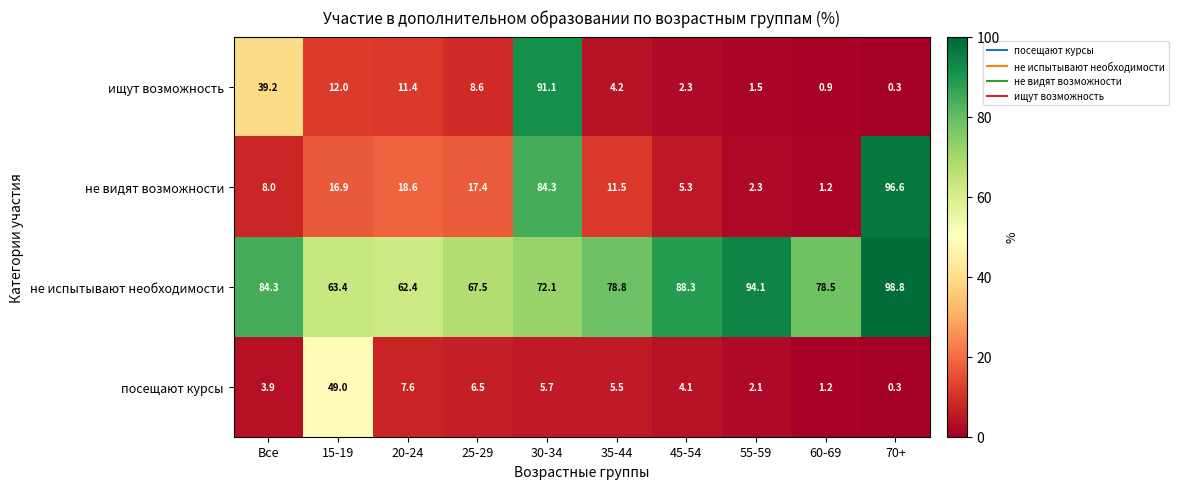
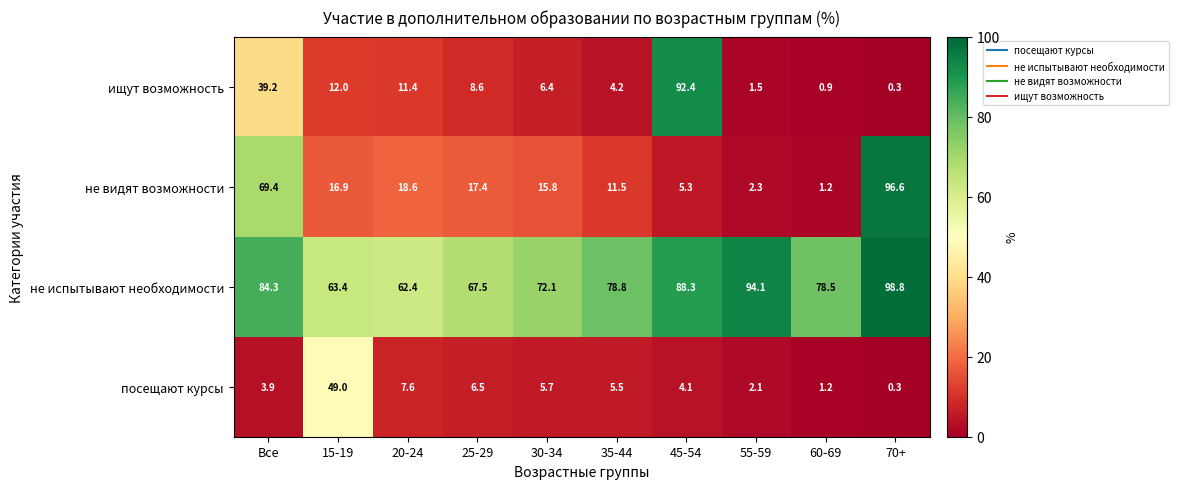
ищут возможность, 30-34: 91.1 -> 6.4
ищут возможность, 45-54: 2.3 -> 92.4
не видят возможности, Все: 8.0 -> 69.4
не видят возможности, 30-34: 84.3 -> 15.8
